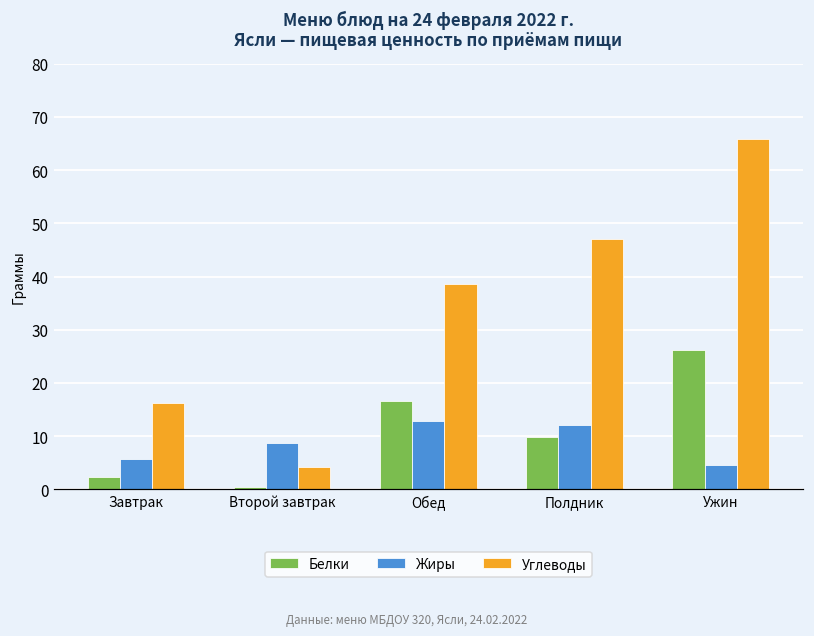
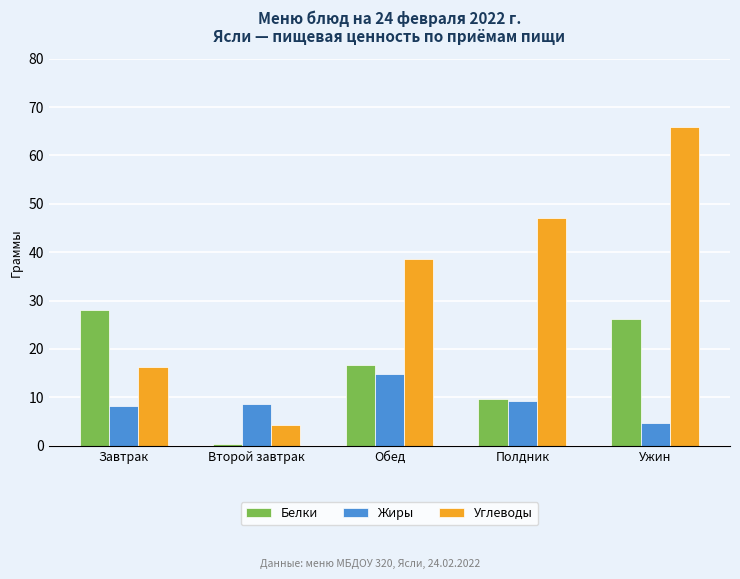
Белки, Завтрак: 2 -> 28
Жиры, Завтрак: 6 -> 8
Жиры, Обед: 13 -> 15
Жиры, Полдник: 12 -> 9
